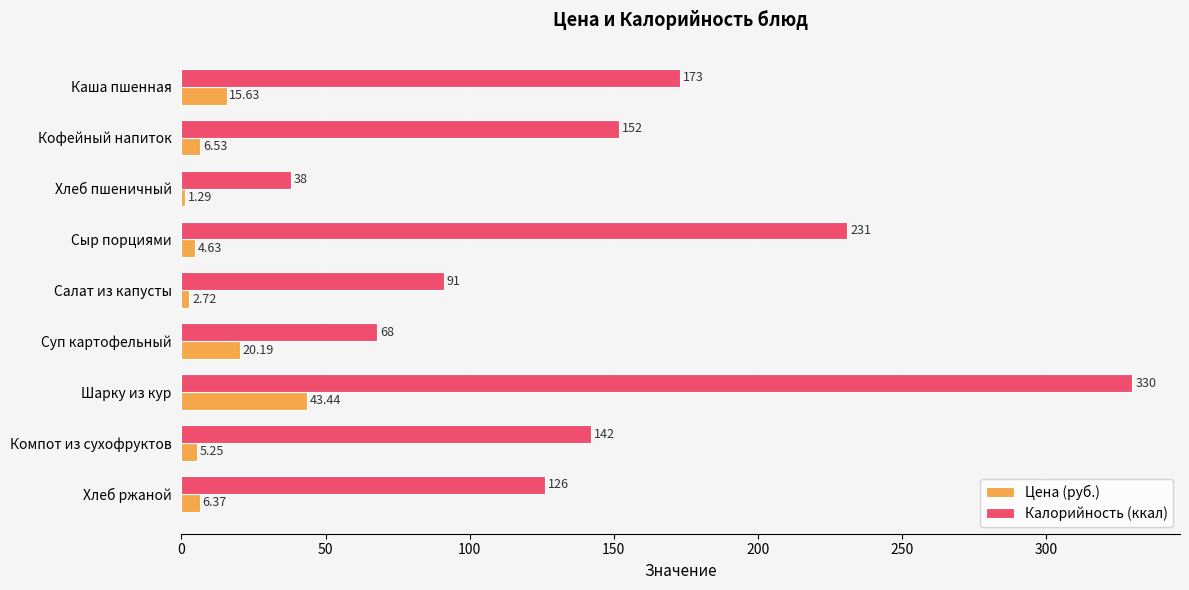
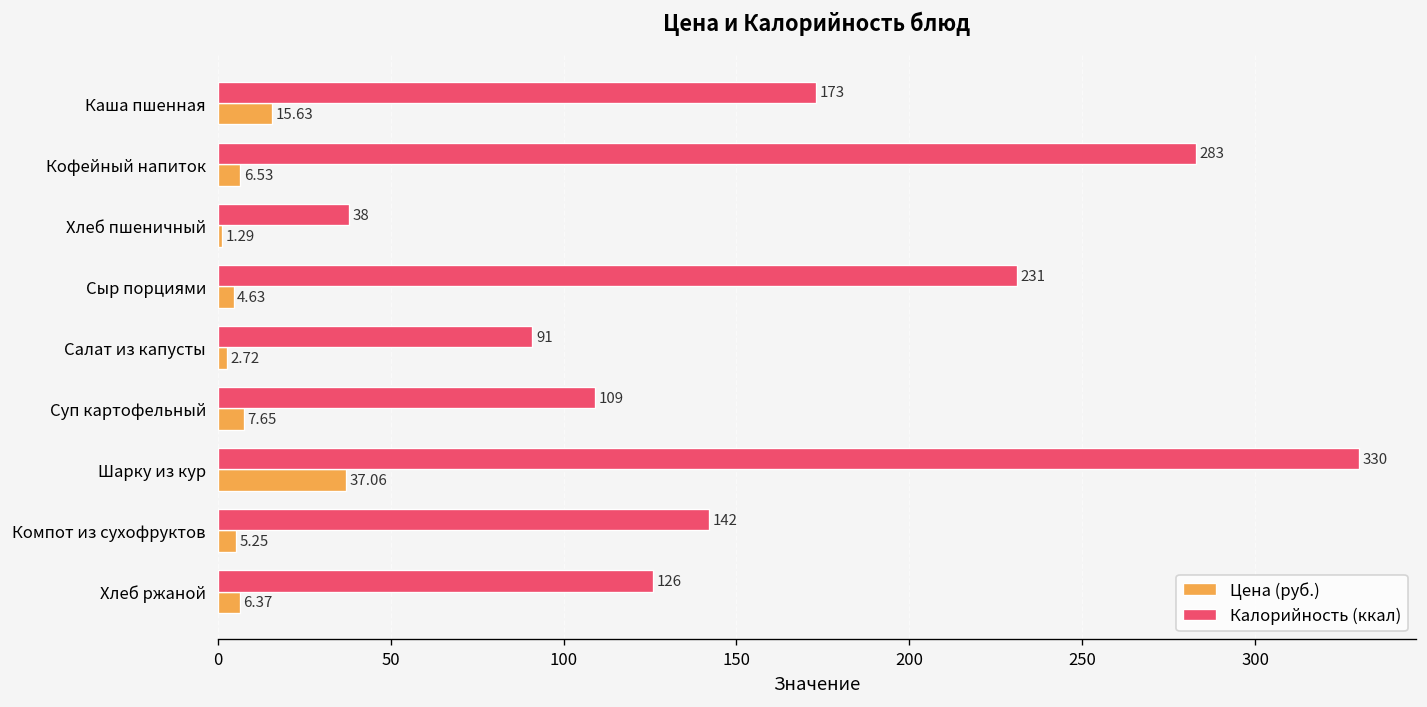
Калорийность (ккал), Кофейный напиток: 152 -> 283
Калорийность (ккал), Суп картофельный: 68 -> 109
Цена (руб.), Суп картофельный: 20.19 -> 7.65
Цена (руб.), Шарку из кур: 43.44 -> 37.06
